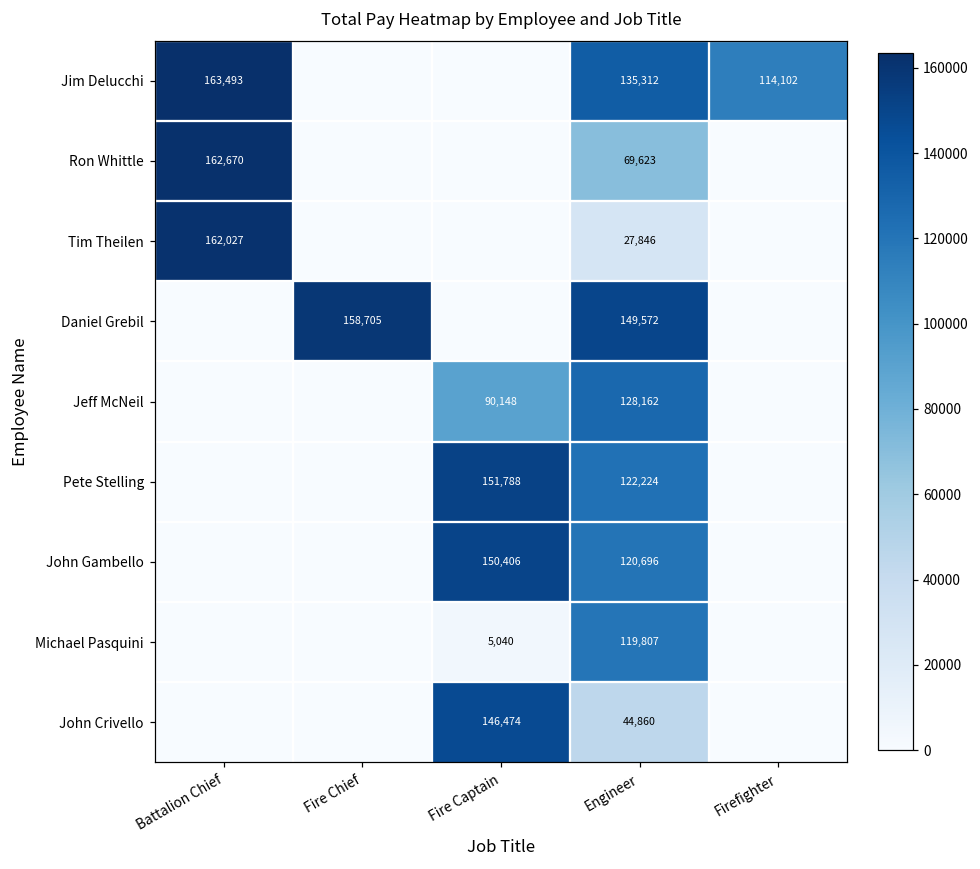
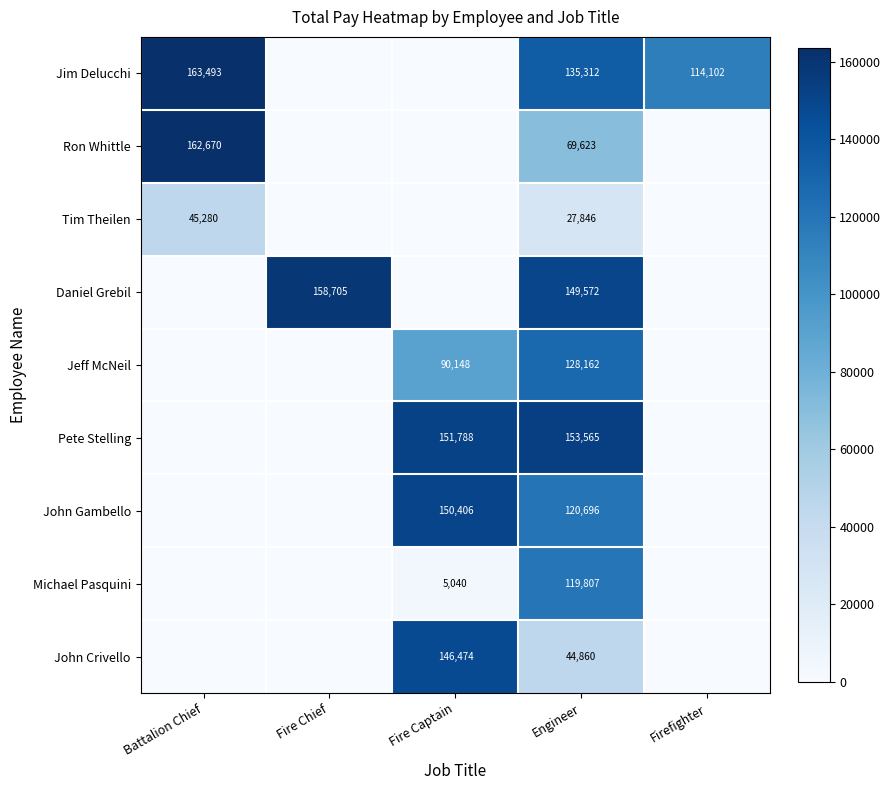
Tim Theilen, Battalion Chief: 162,027 -> 45,280
Pete Stelling, Engineer: 122,224 -> 153,565
